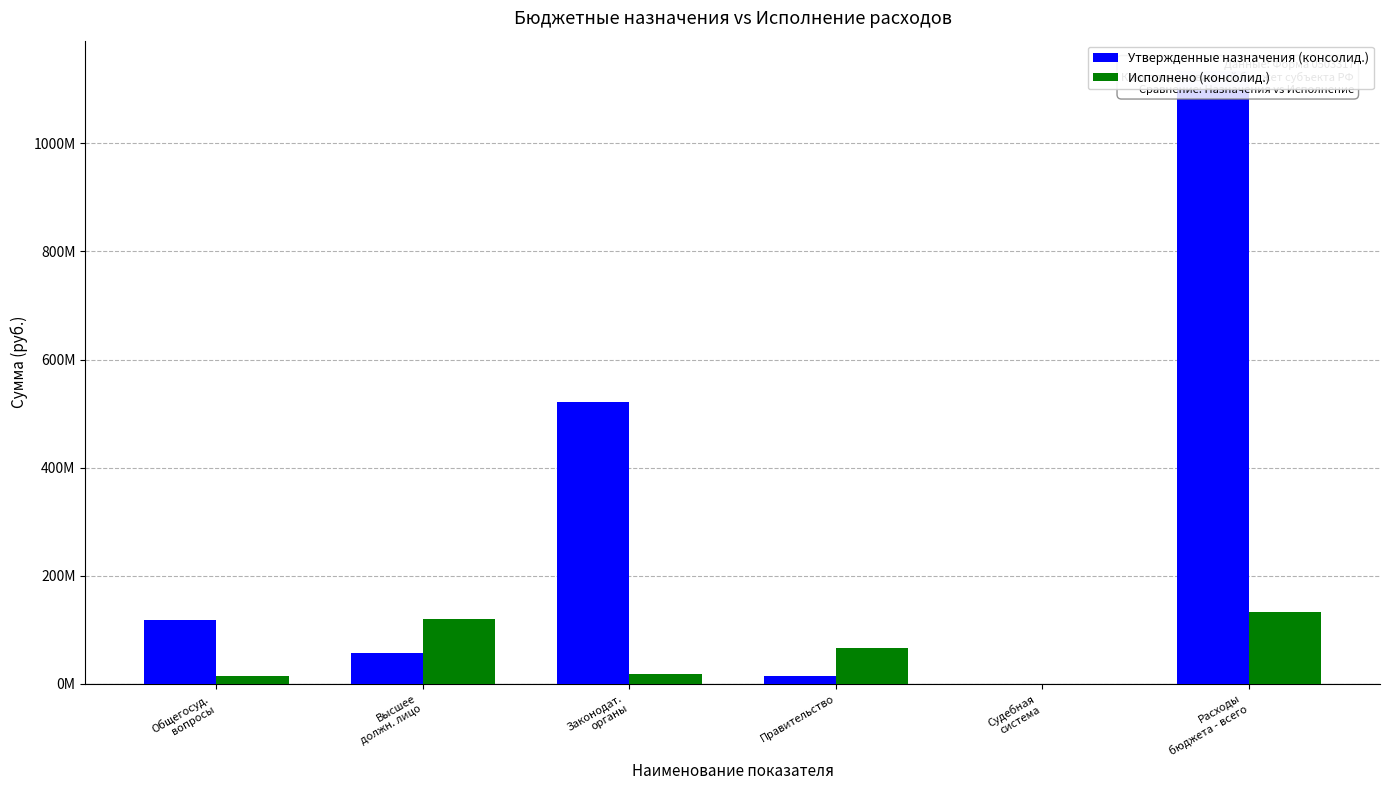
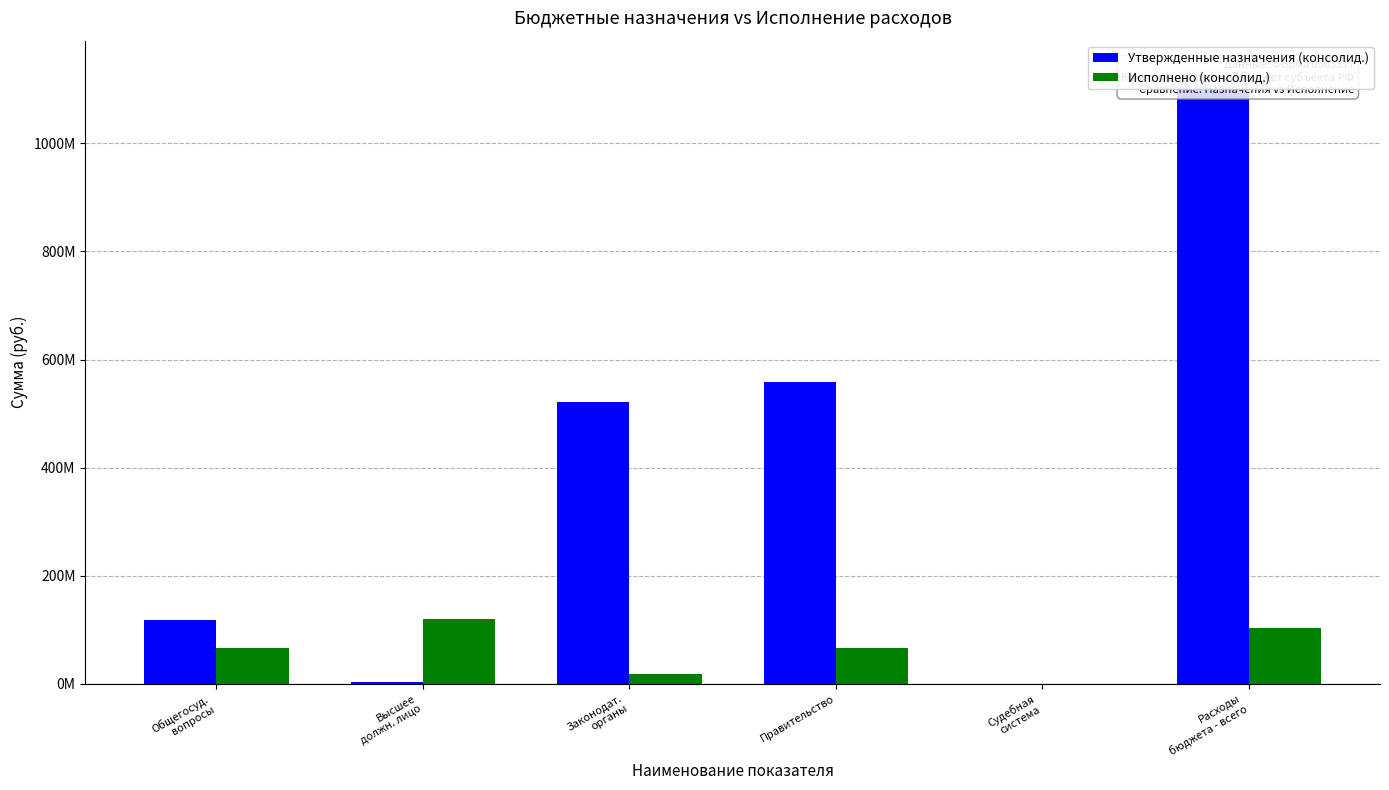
Исполнено (консолид.), Общегосуд. вопросы: 10000000 -> 70000000
Утвержденные назначения (консолид.), Высшее должн. лицо: 60000000 -> 0
Утвержденные назначения (консолид.), Правительство: 10000000 -> 560000000
Исполнено (консолид.), Расходы бюджета - всего: 130000000 -> 100000000
